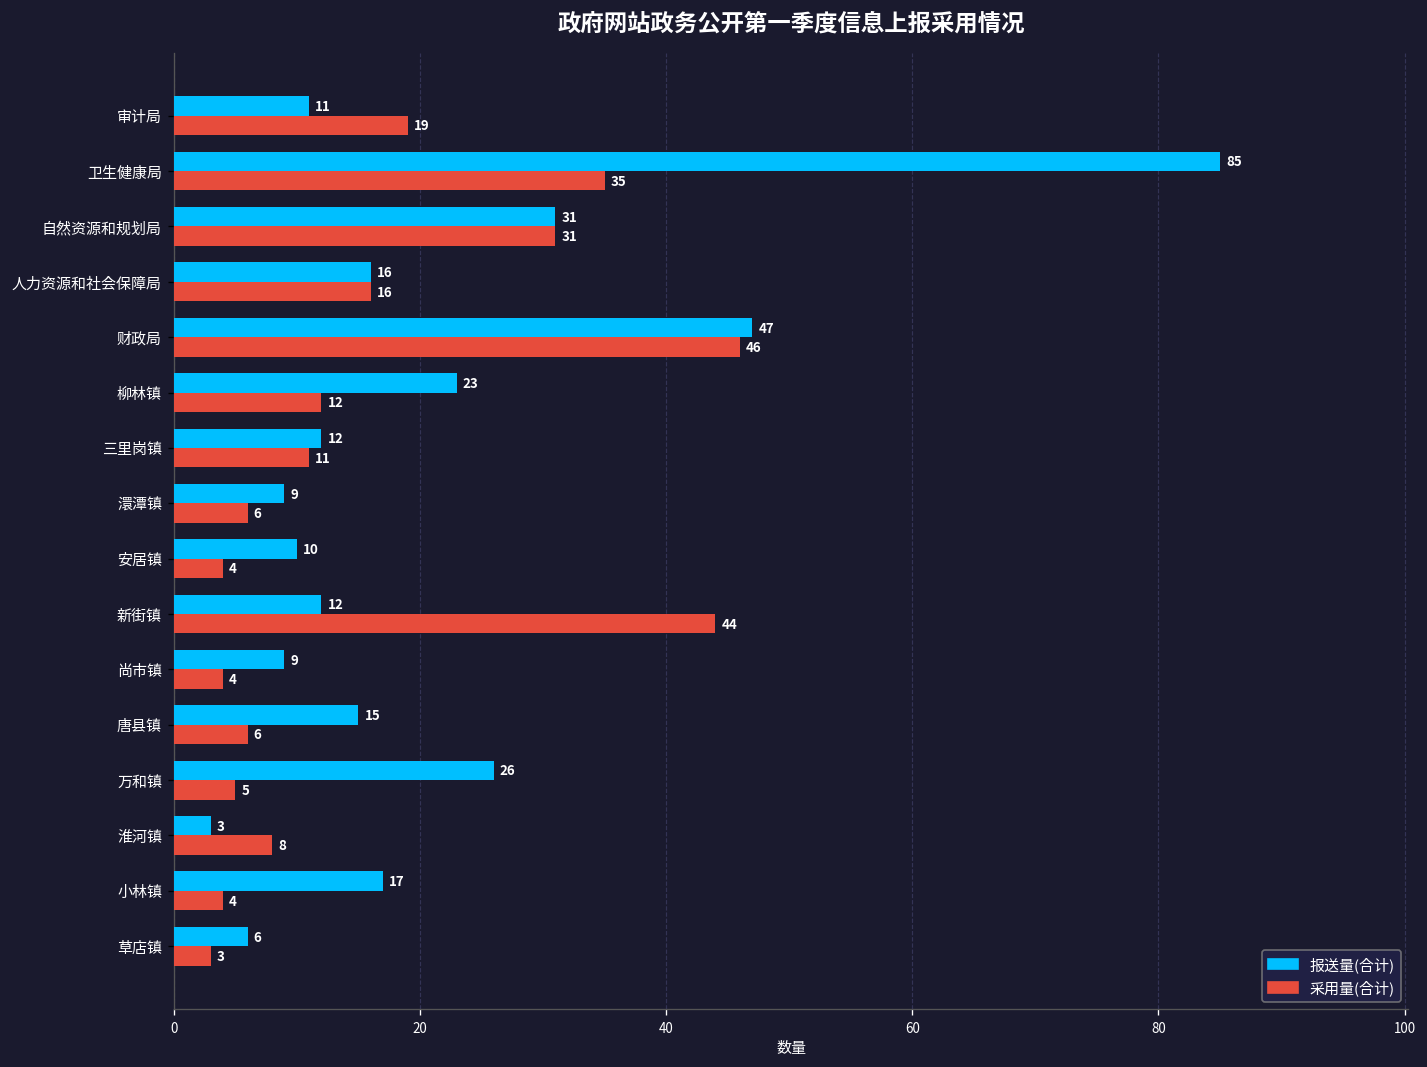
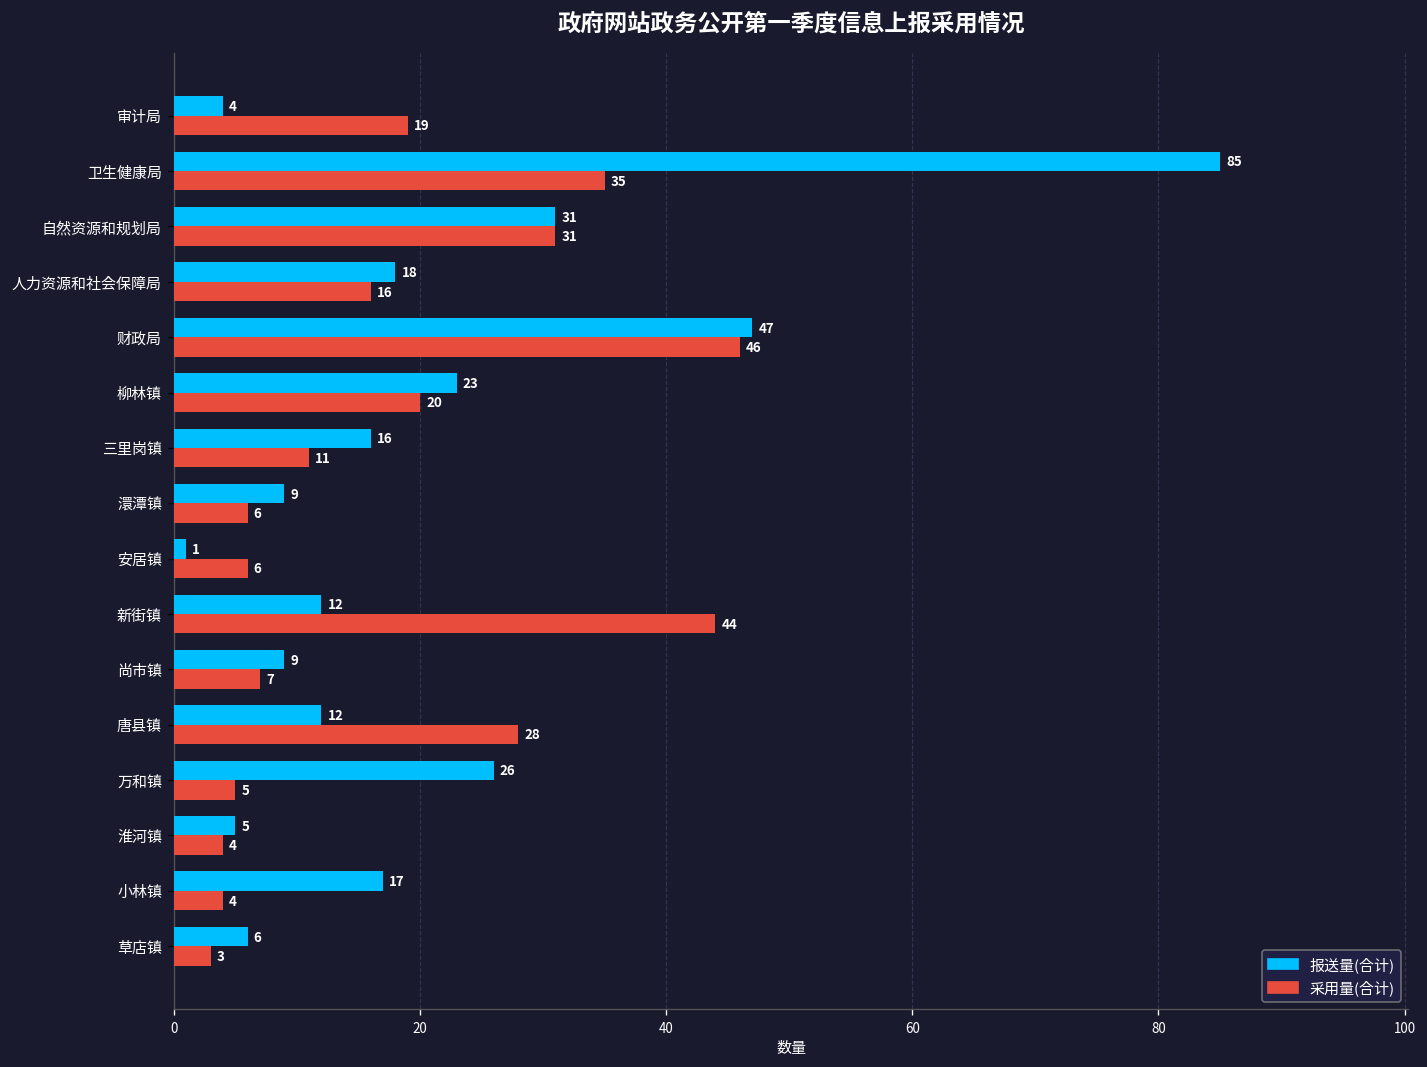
报送量(合计), 审计局: 11 -> 4
报送量(合计), 人力资源和社会保障局: 16 -> 18
采用量(合计), 柳林镇: 12 -> 20
报送量(合计), 三里岗镇: 12 -> 16
报送量(合计), 安居镇: 10 -> 1
采用量(合计), 安居镇: 4 -> 6
采用量(合计), 尚市镇: 4 -> 7
报送量(合计), 唐县镇: 15 -> 12
采用量(合计), 唐县镇: 6 -> 28
报送量(合计), 淮河镇: 3 -> 5
采用量(合计), 淮河镇: 8 -> 4
